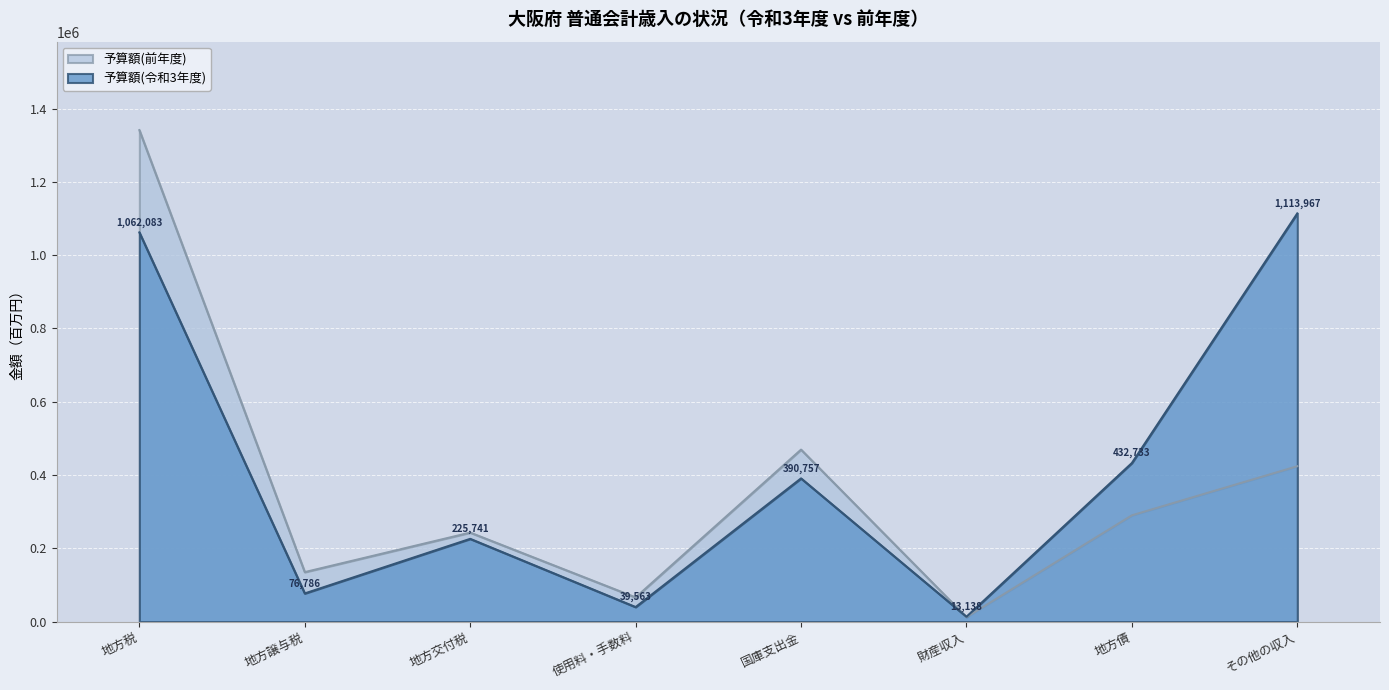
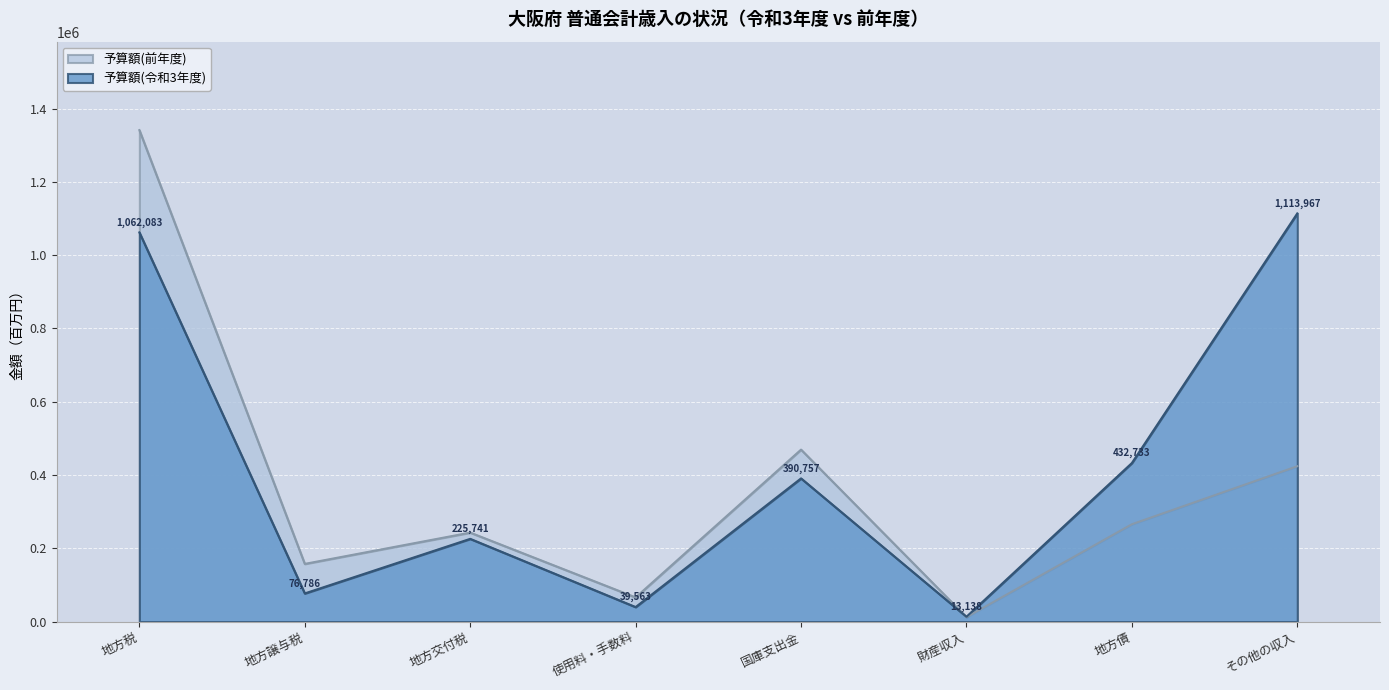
予算額(前年度), 地方譲与税: 130000 -> 160000
予算額(前年度), 地方債: 290000 -> 270000
